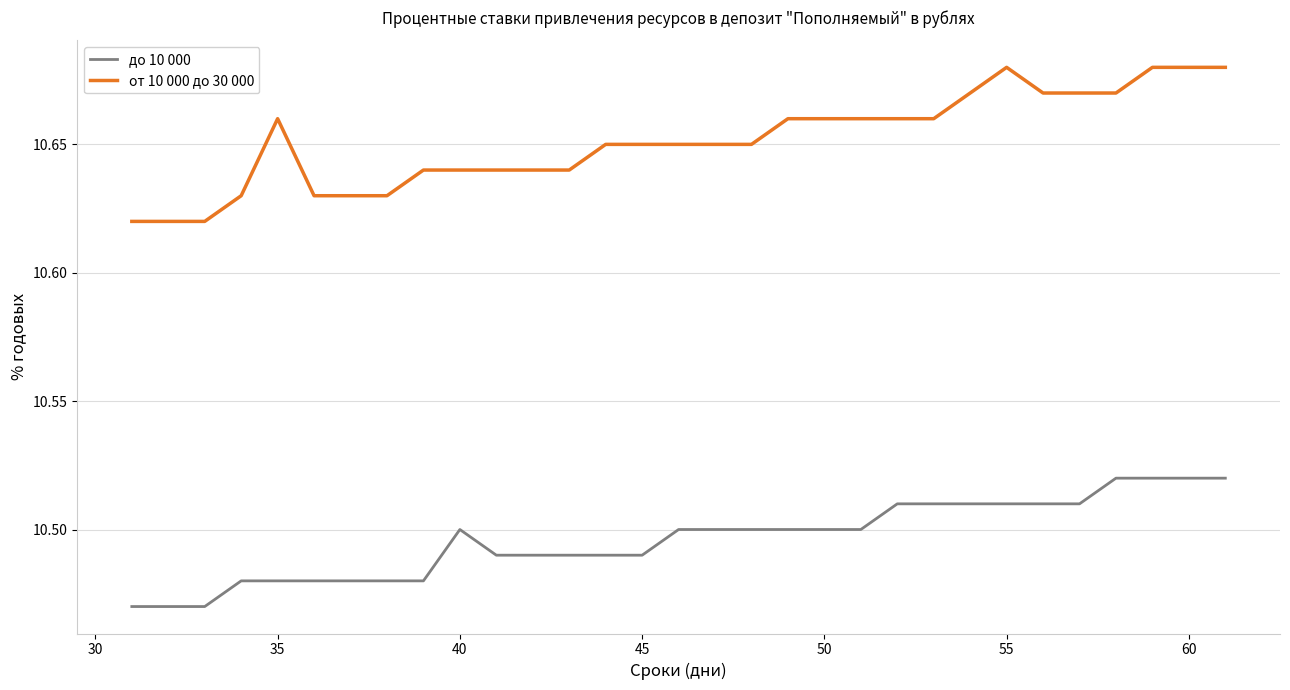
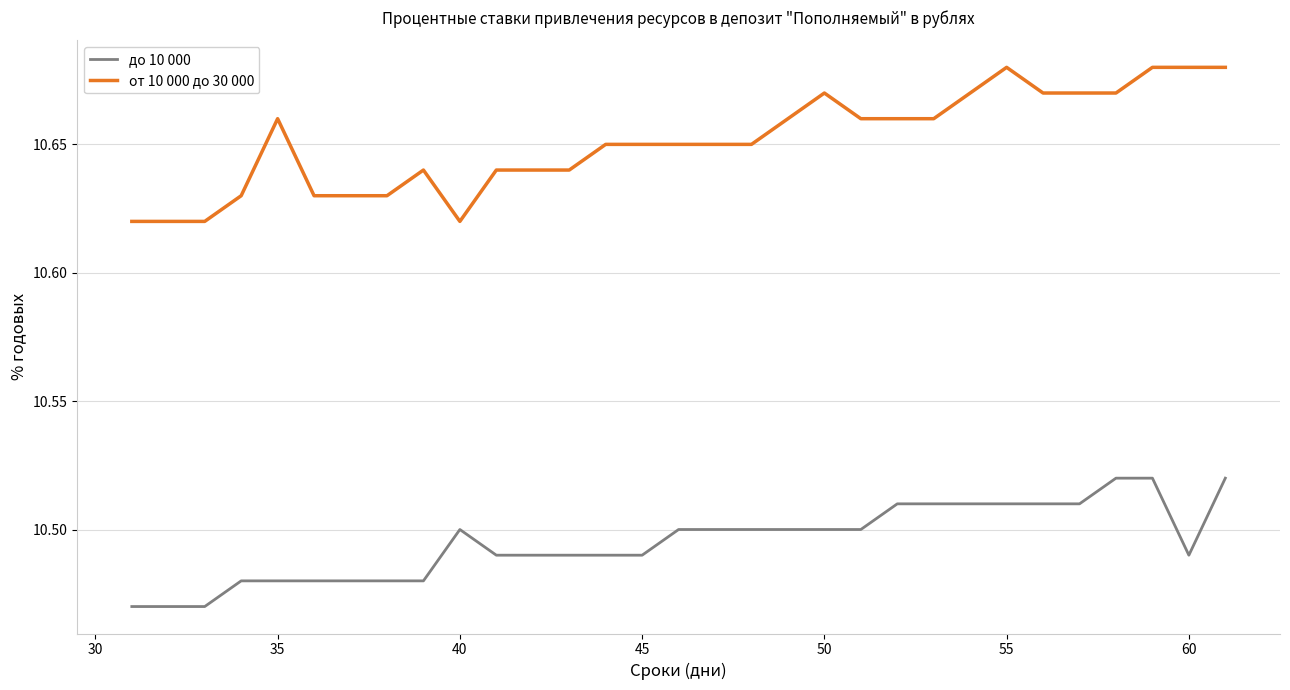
от 10 000 до 30 000, 40: 10.64 -> 10.62
от 10 000 до 30 000, 50: 10.66 -> 10.67
до 10 000, 60: 10.52 -> 10.49
